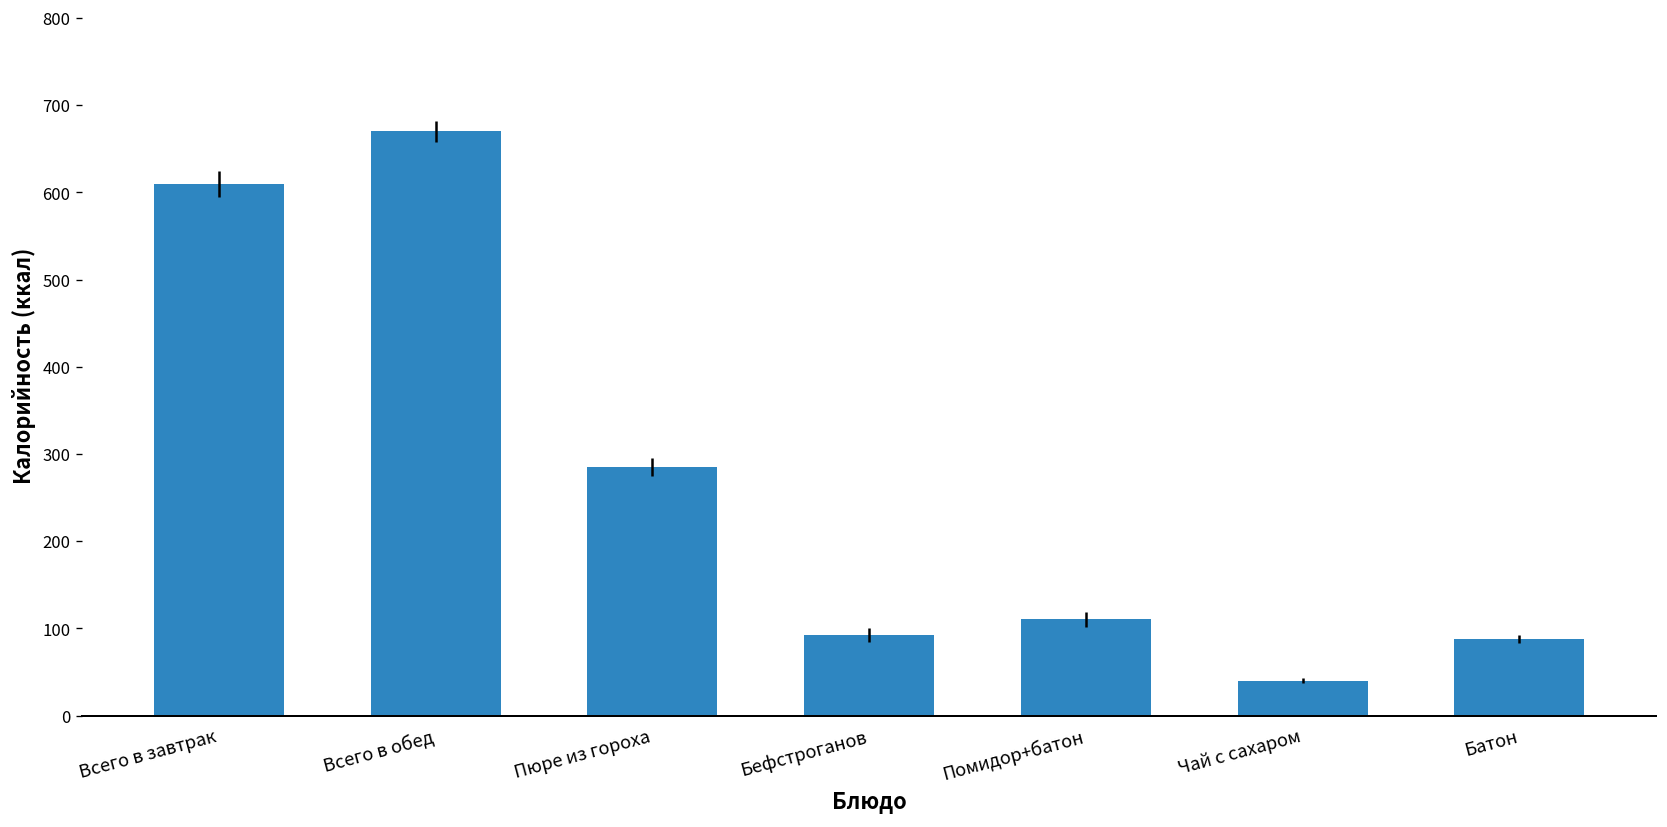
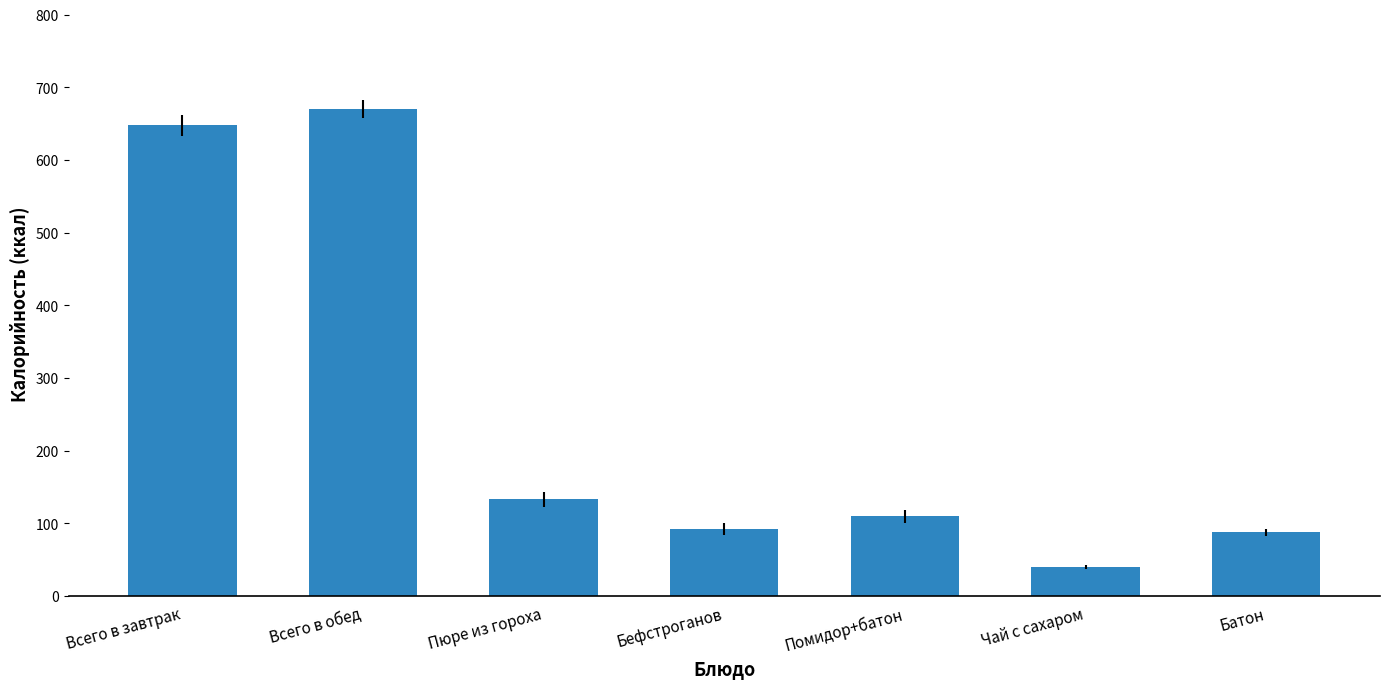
Всего в завтрак: 610 -> 650
Пюре из гороха: 290 -> 130
